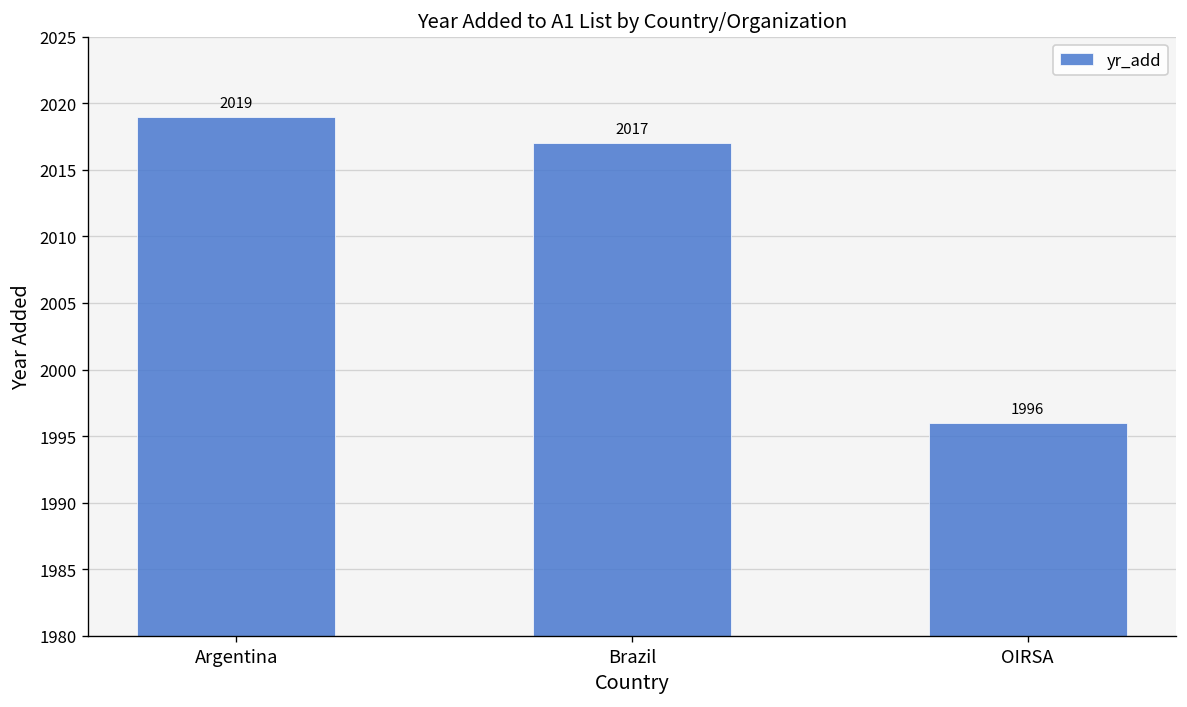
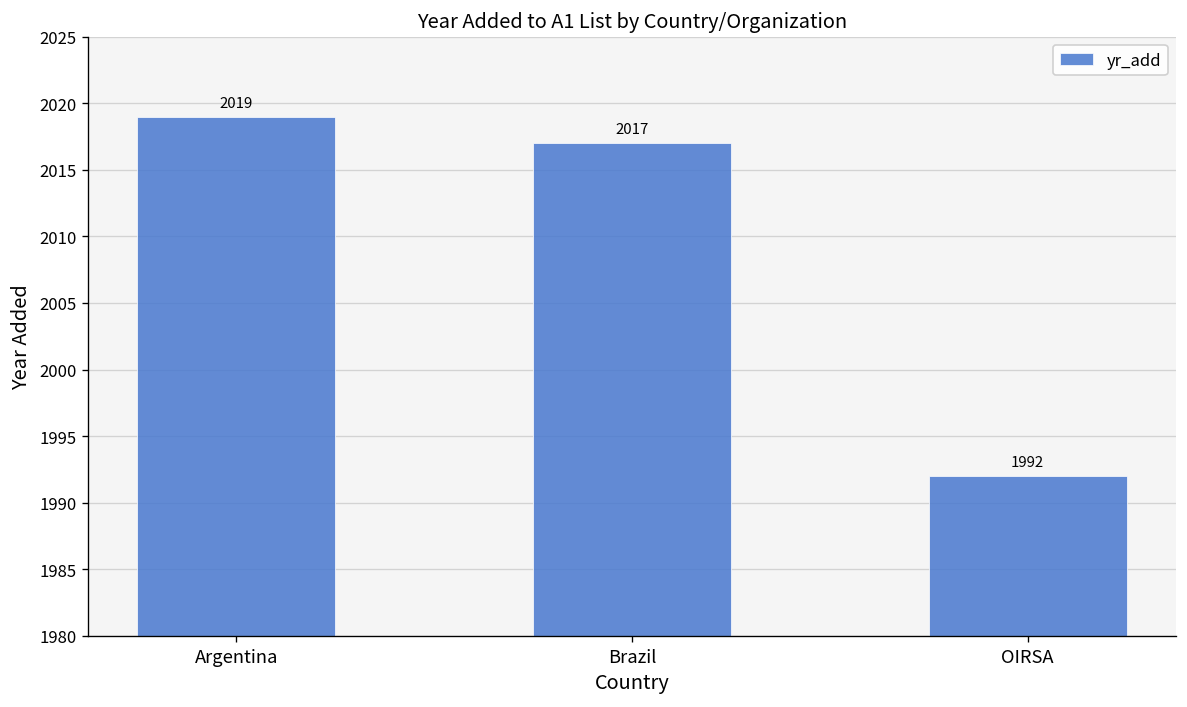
OIRSA: 1996 -> 1992
